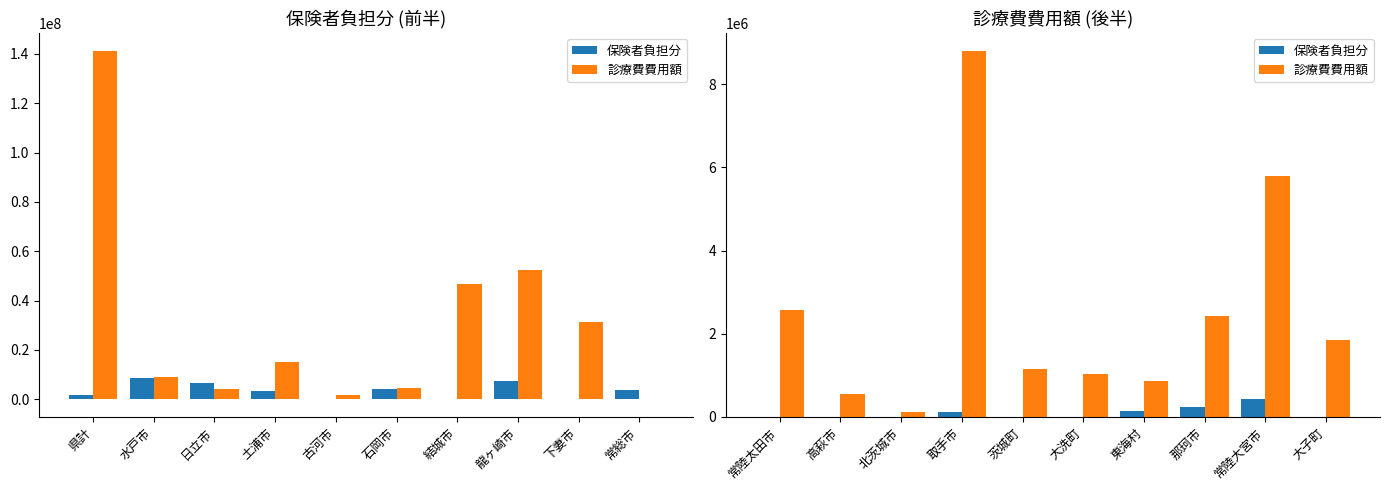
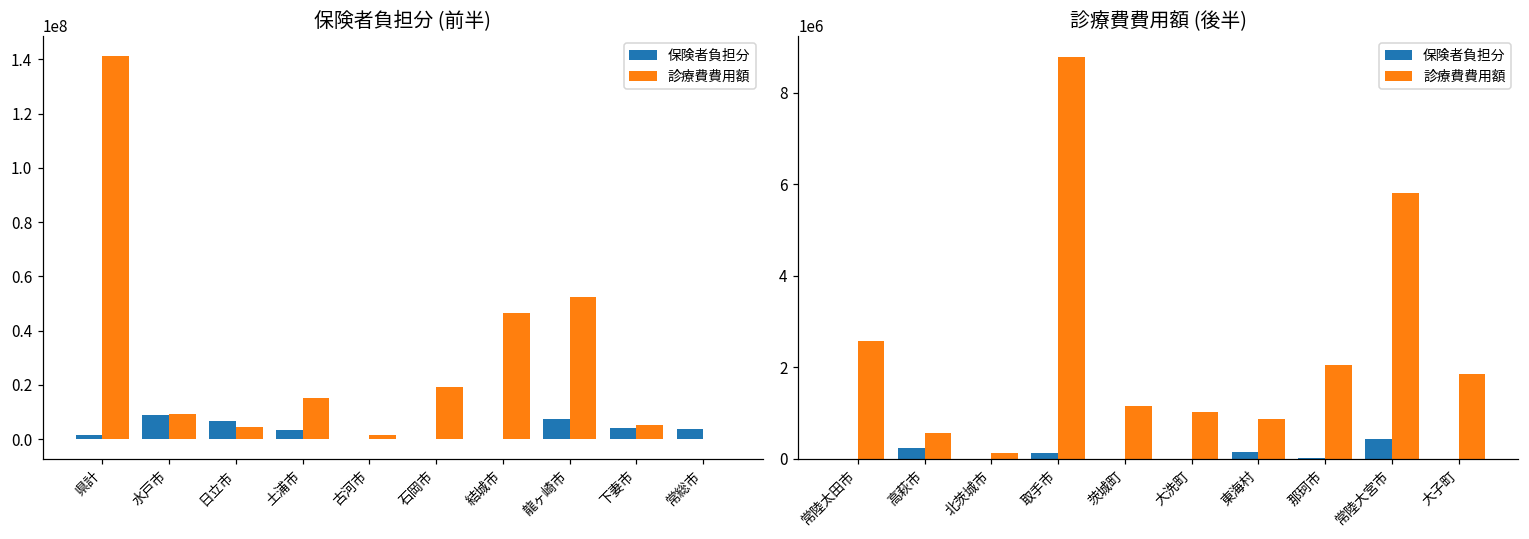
保険者負担分 (前半), 保険者負担分, 石岡市: 4000000 -> 0
保険者負担分 (前半), 診療費費用額, 石岡市: 4000000 -> 19000000
保険者負担分 (前半), 保険者負担分, 下妻市: 0 -> 4000000
保険者負担分 (前半), 診療費費用額, 下妻市: 31000000 -> 5000000
診療費費用額 (後半), 保険者負担分, 高萩市: 0 -> 200000
診療費費用額 (後半), 保険者負担分, 那珂市: 200000 -> 0
診療費費用額 (後半), 診療費費用額, 那珂市: 2400000 -> 2000000
